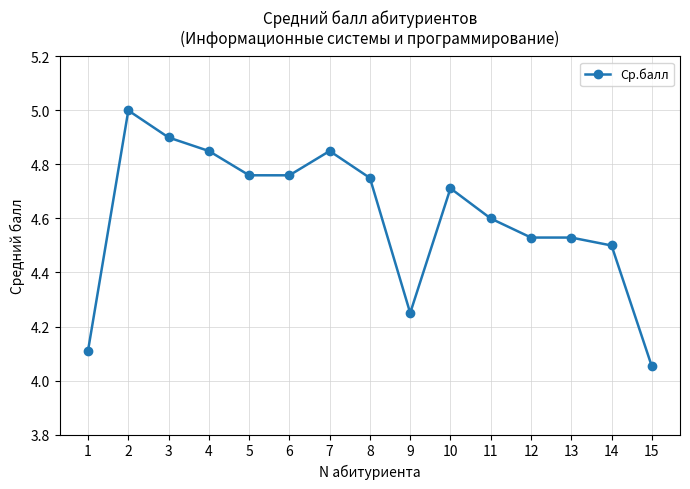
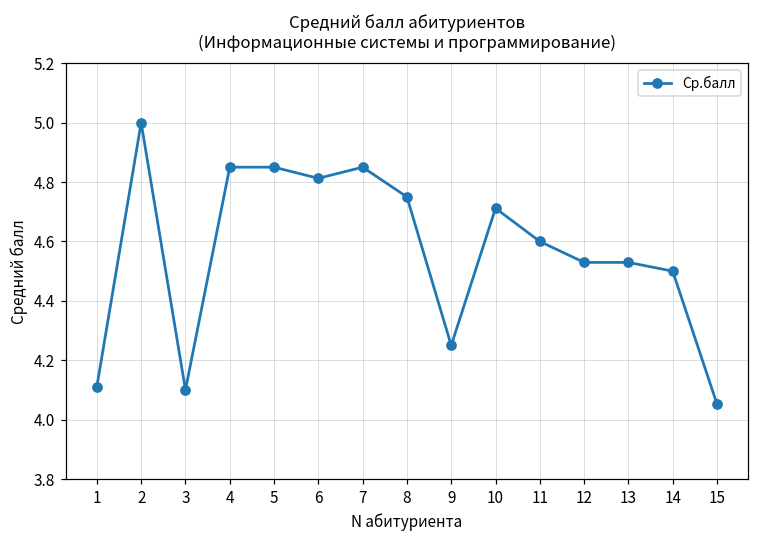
3: 4.9 -> 4.1
5: 4.76 -> 4.85
6: 4.76 -> 4.81
